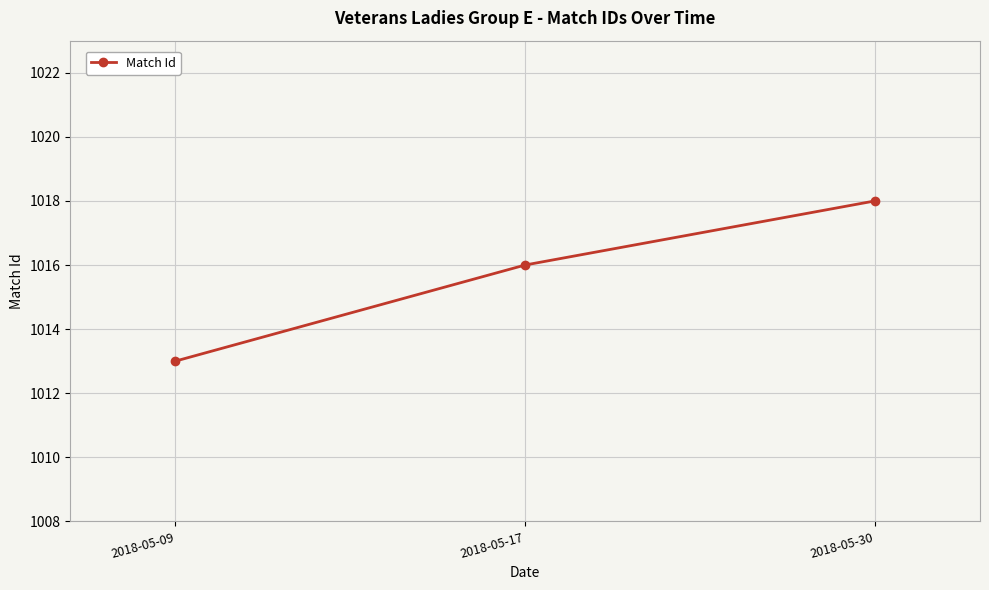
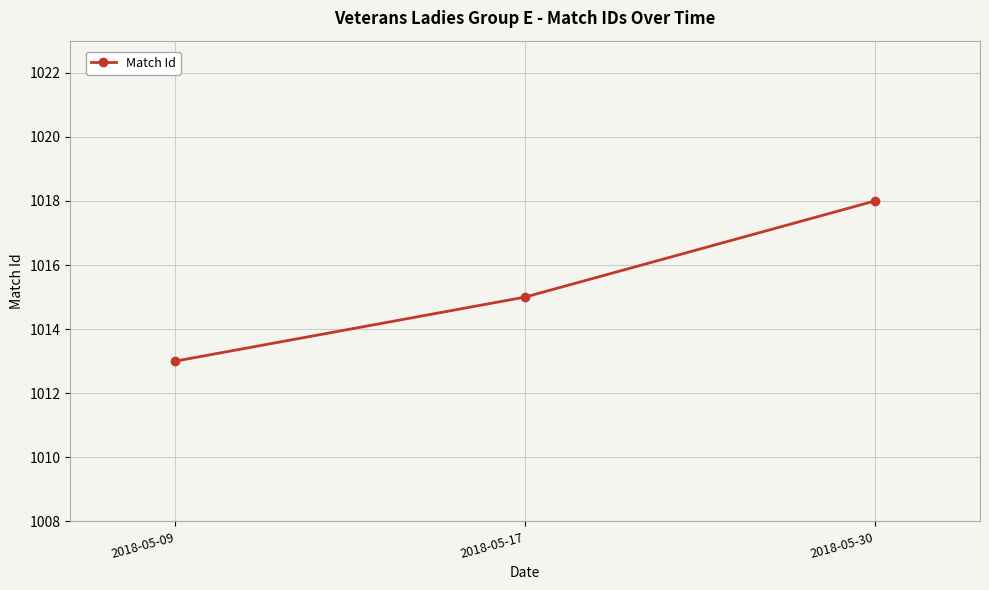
2018-05-17: 1016 -> 1015
